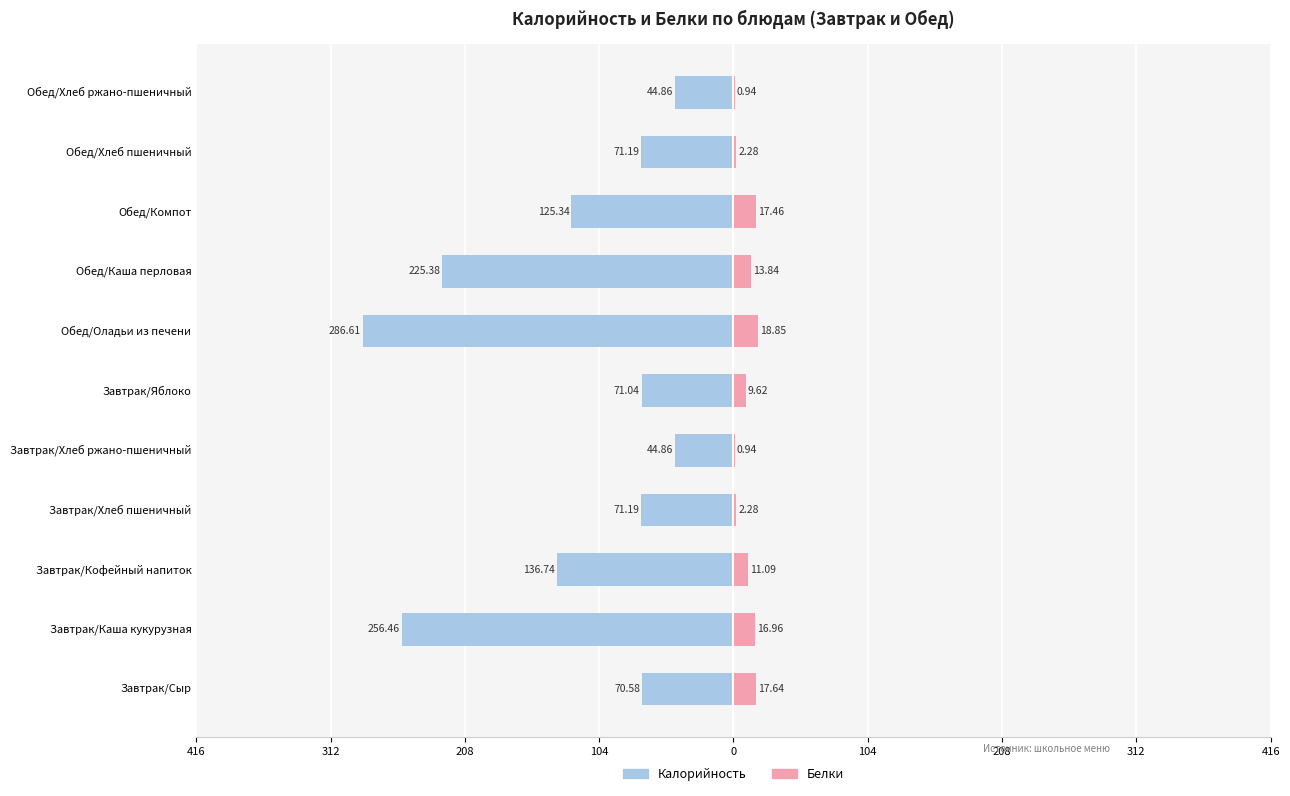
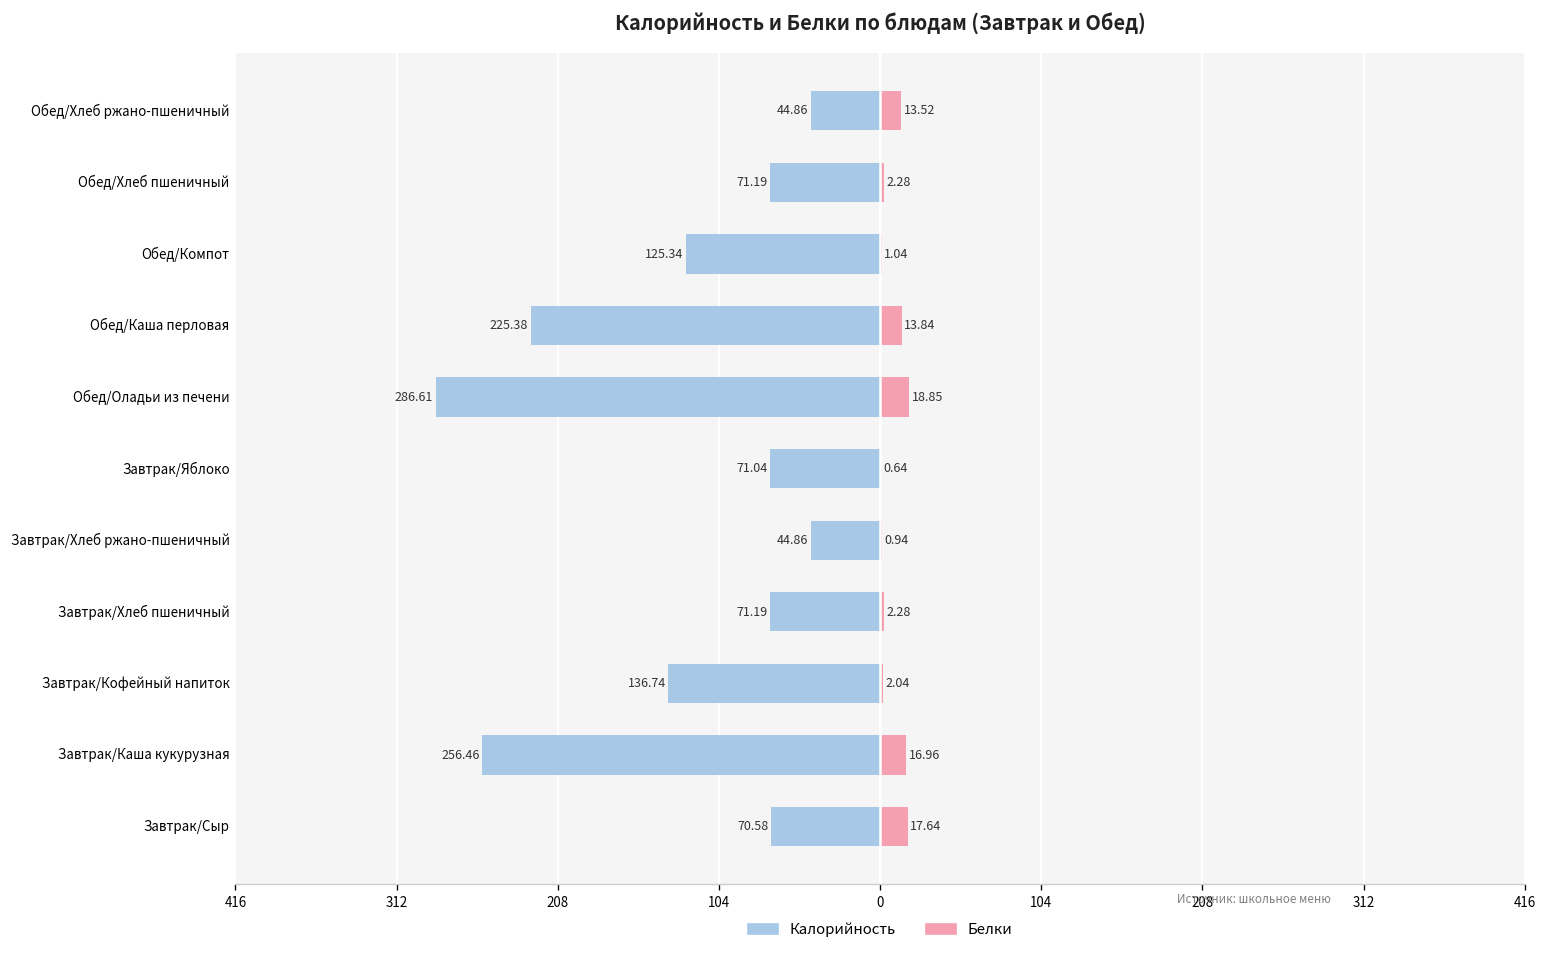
Белки, Обед/Хлеб ржано-пшеничный: 0.94 -> 13.52
Белки, Обед/Компот: 17.46 -> 1.04
Белки, Завтрак/Яблоко: 9.62 -> 0.64
Белки, Завтрак/Кофейный напиток: 11.09 -> 2.04
